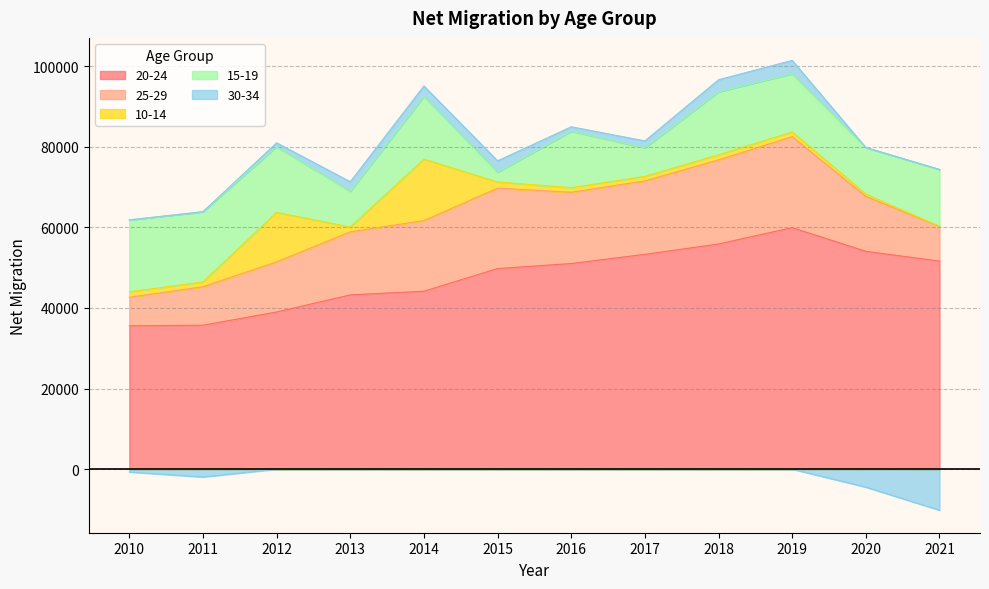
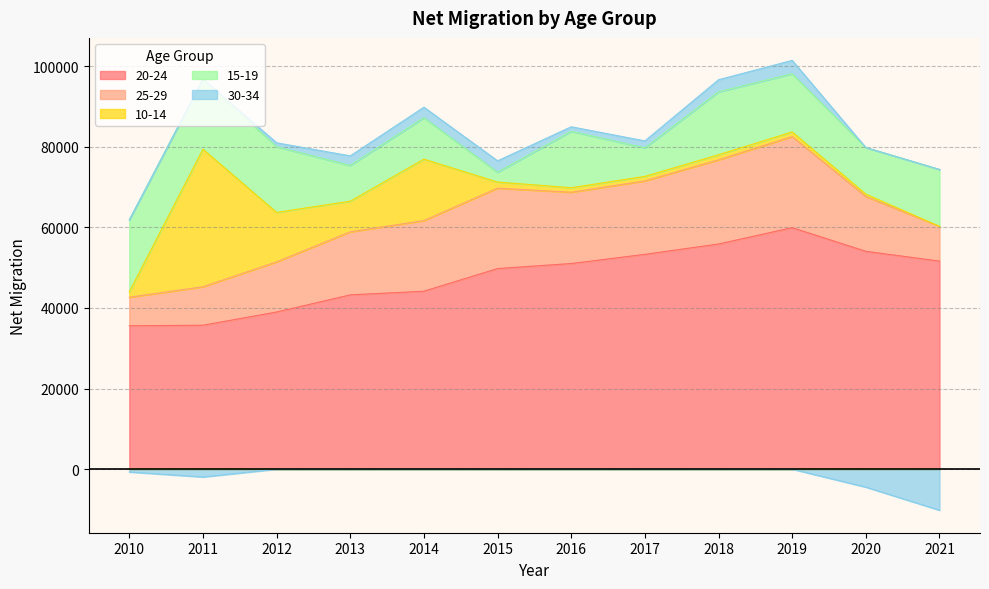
10-14, 2011: 1000 -> 34000
10-14, 2013: 1000 -> 8000
15-19, 2014: 16000 -> 10000
